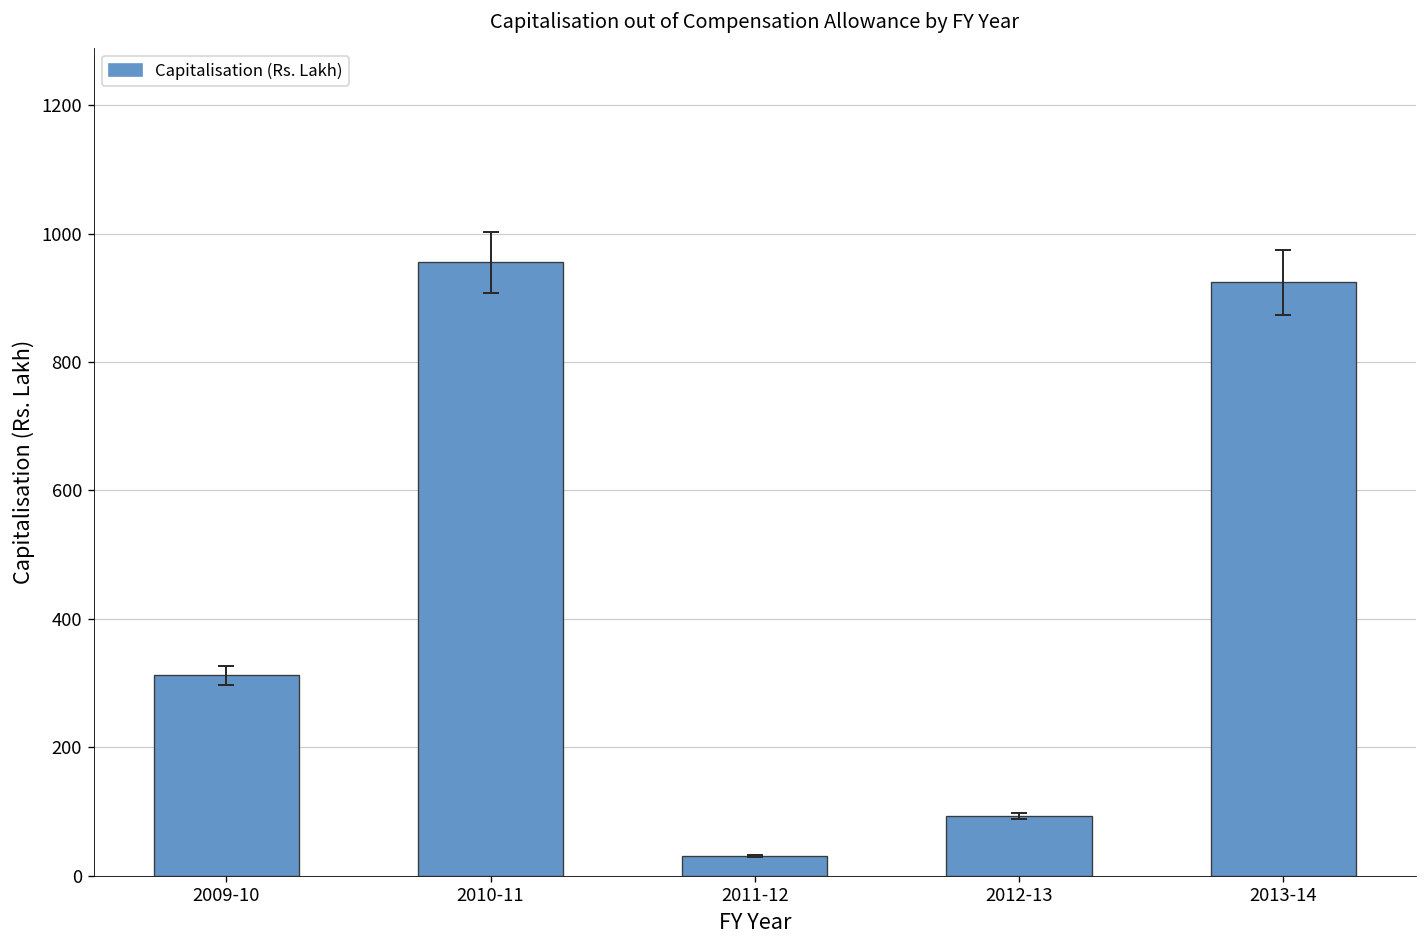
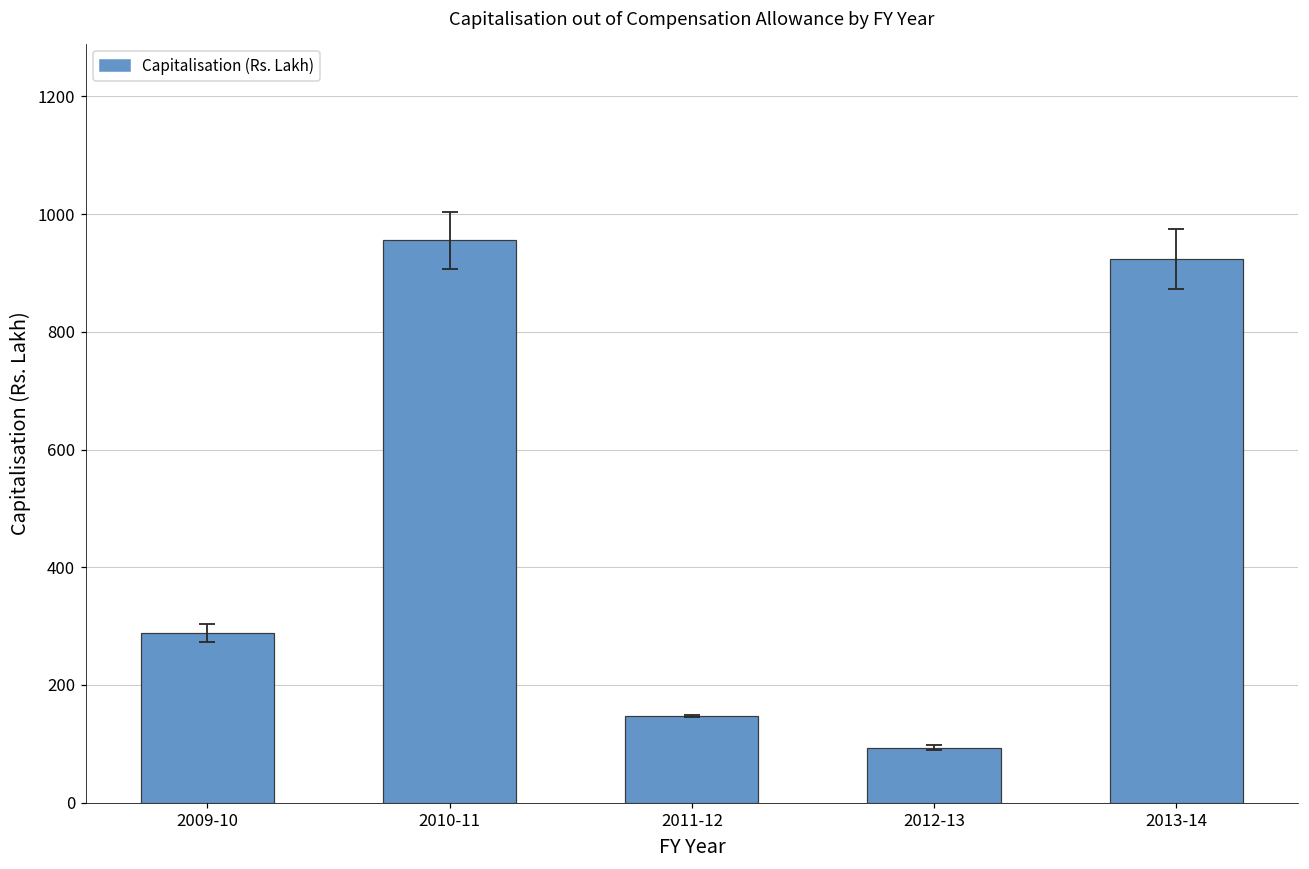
Capitalisation (Rs. Lakh), 2009-10: 310 -> 290
Capitalisation (Rs. Lakh), 2011-12: 30 -> 150
